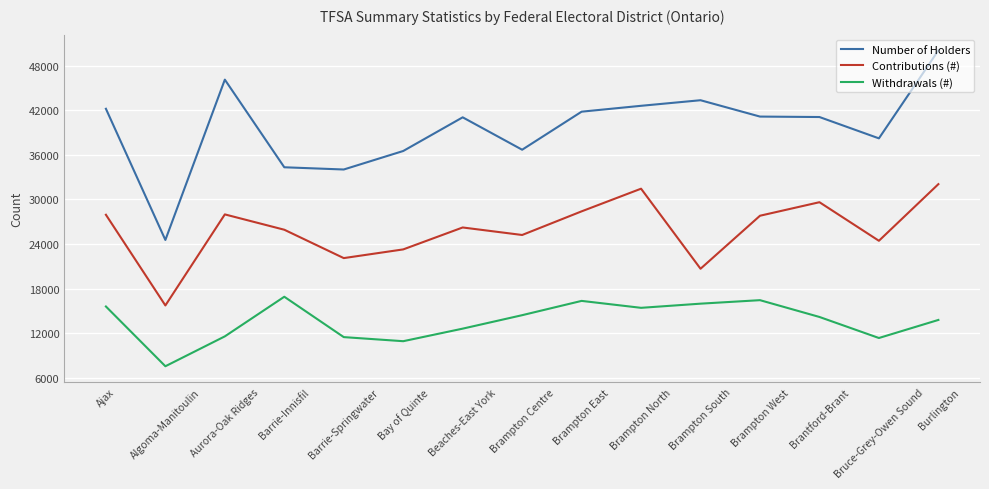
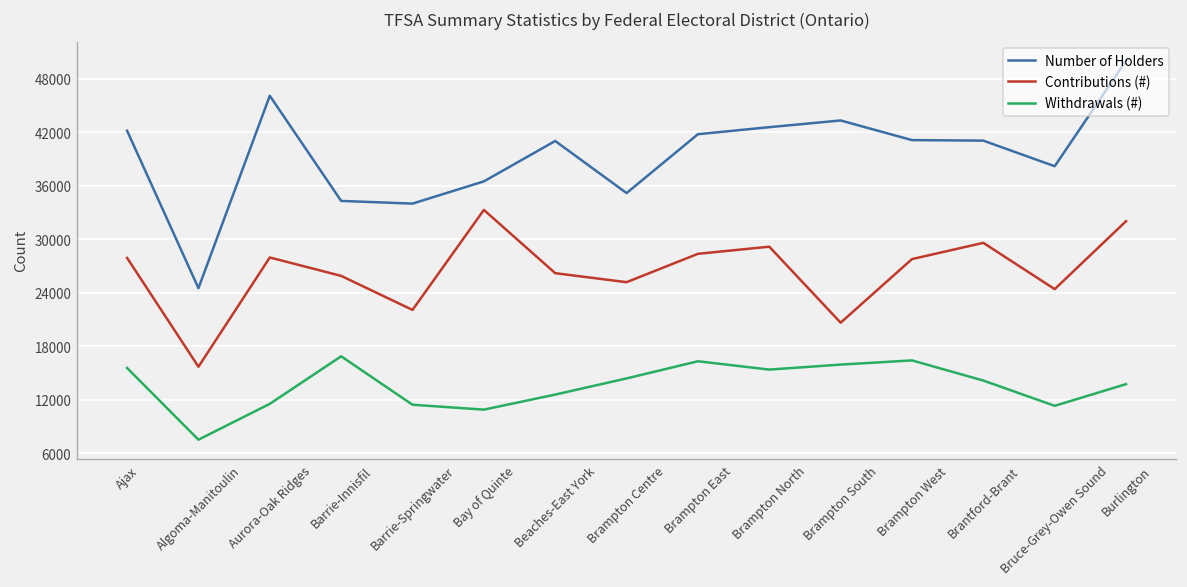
Contributions (#), Bay of Quinte: 23000 -> 33000
Number of Holders, Brampton Centre: 37000 -> 35000
Contributions (#), Brampton North: 31000 -> 29000
